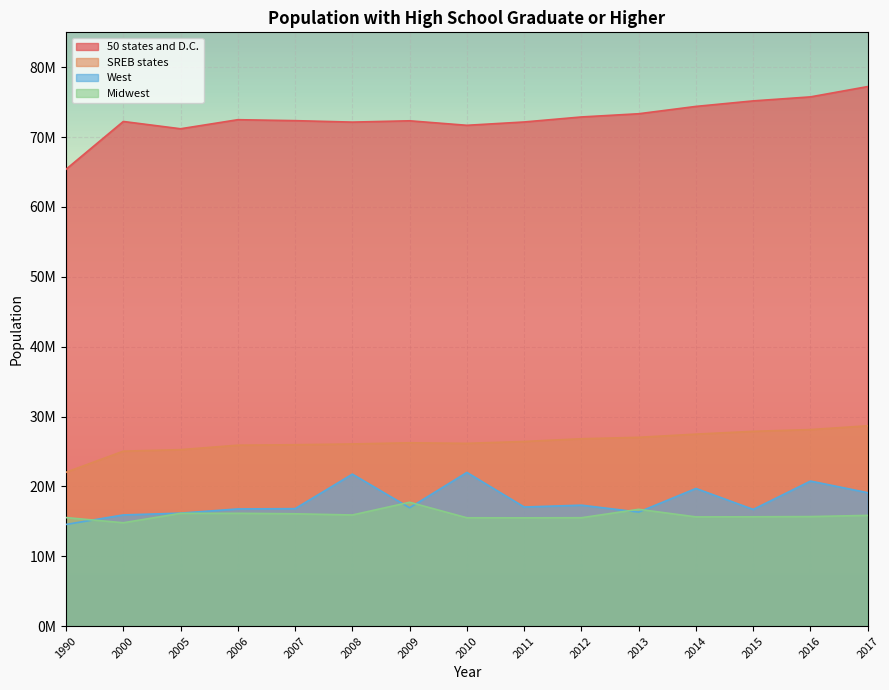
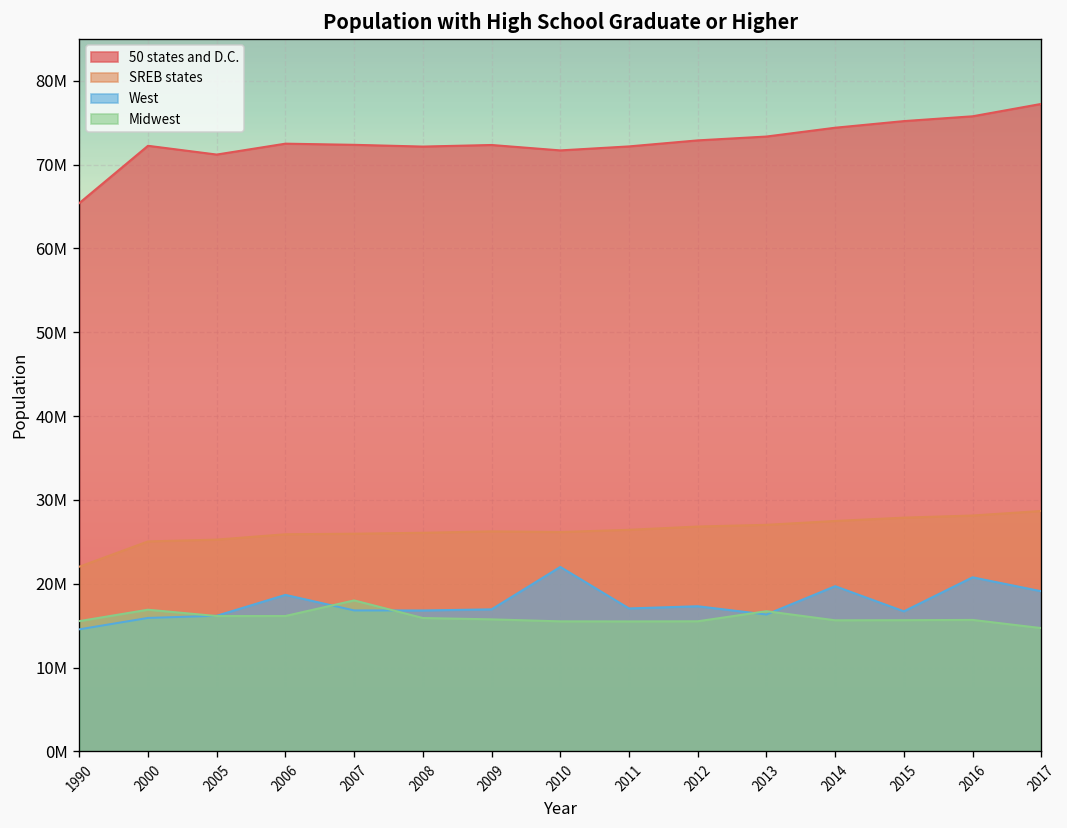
Midwest, 2000: 15000000 -> 17000000
West, 2006: 17000000 -> 19000000
Midwest, 2007: 16000000 -> 18000000
West, 2008: 22000000 -> 17000000
Midwest, 2009: 18000000 -> 16000000
Midwest, 2017: 16000000 -> 15000000
